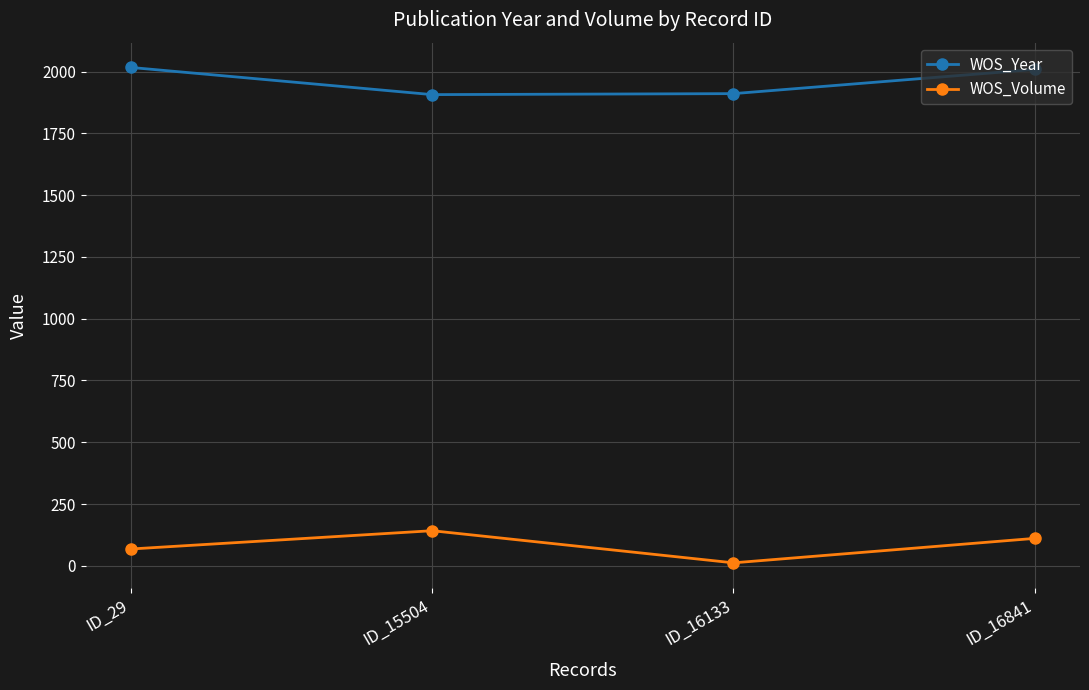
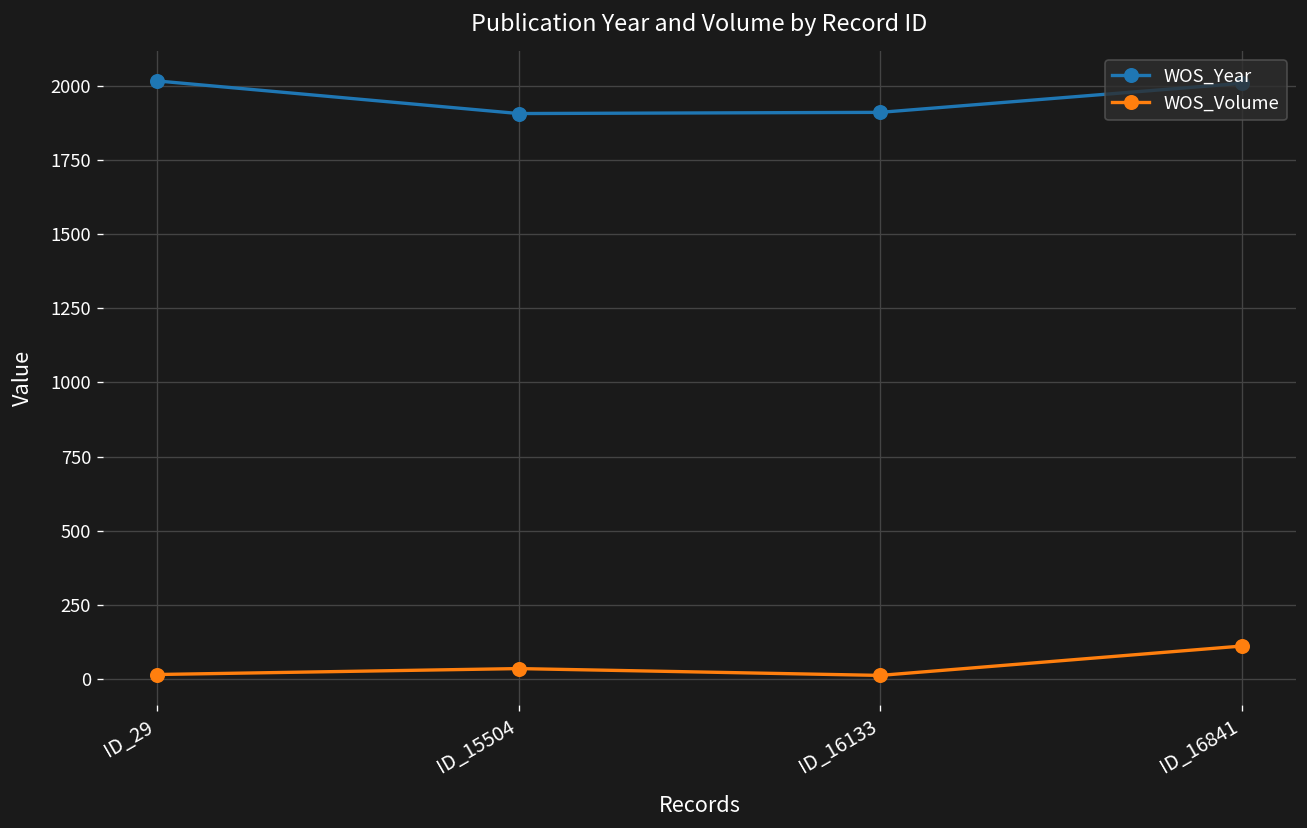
WOS_Volume, ID_29: 70 -> 20
WOS_Volume, ID_15504: 140 -> 40
